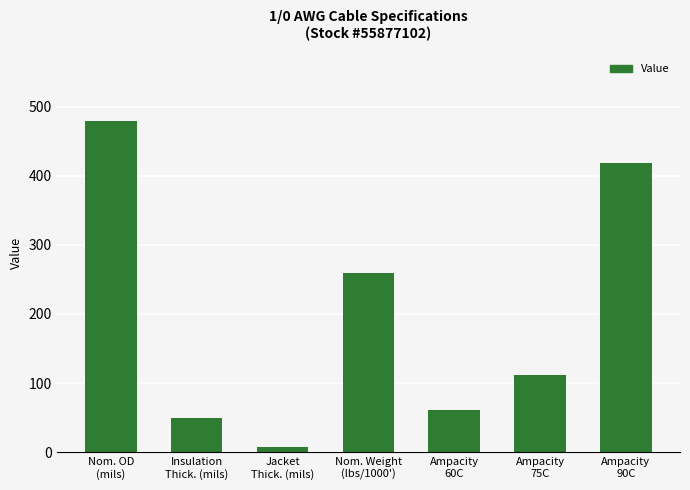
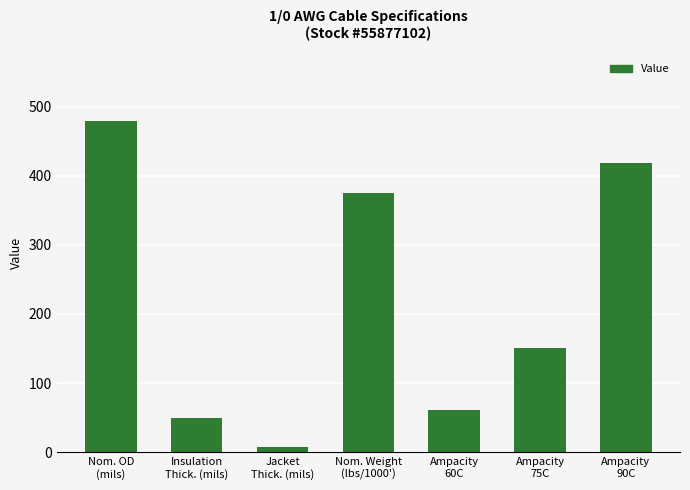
Nom. Weight (lbs/1000'): 260 -> 380
Ampacity 75C: 110 -> 150
